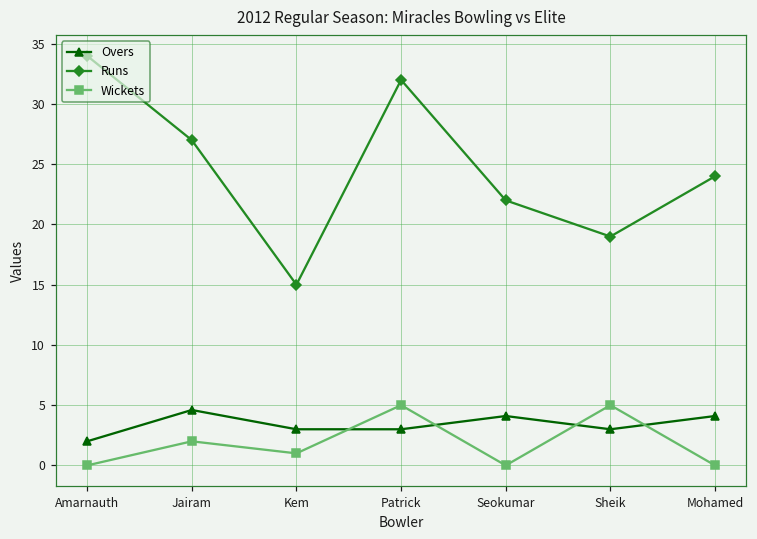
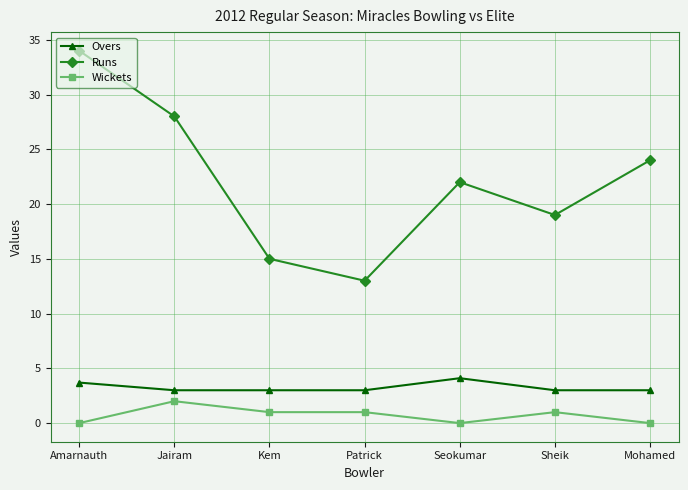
Overs, Amarnauth: 2.0 -> 3.7
Overs, Jairam: 4.6 -> 3.0
Runs, Jairam: 27 -> 28
Runs, Patrick: 32 -> 13
Wickets, Patrick: 5 -> 1
Wickets, Sheik: 5 -> 1
Overs, Mohamed: 4.1 -> 3.0
